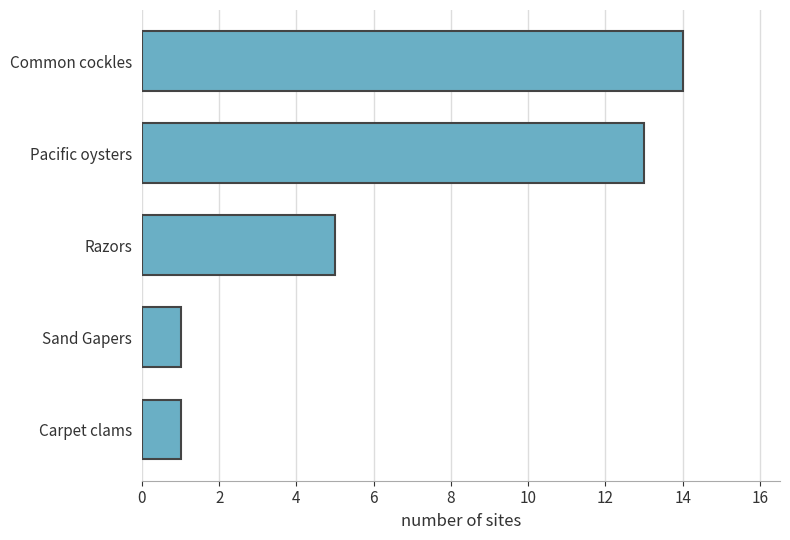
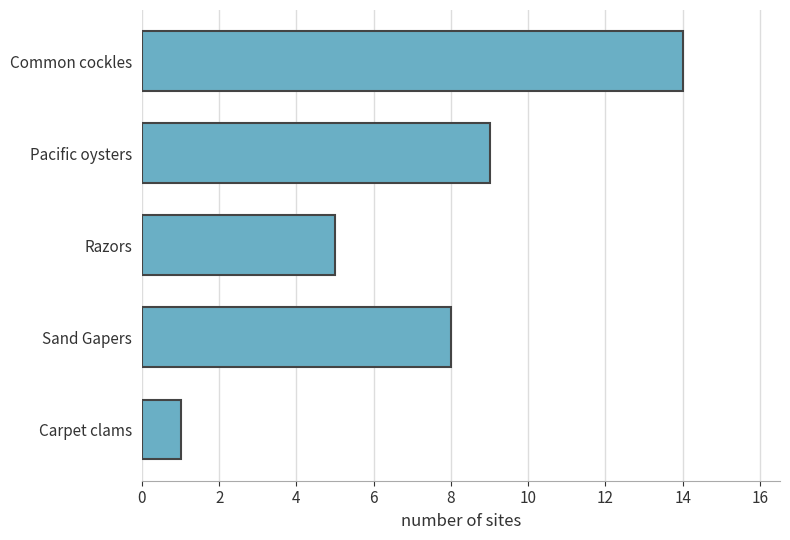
Pacific oysters: 13 -> 9
Sand Gapers: 1 -> 8
